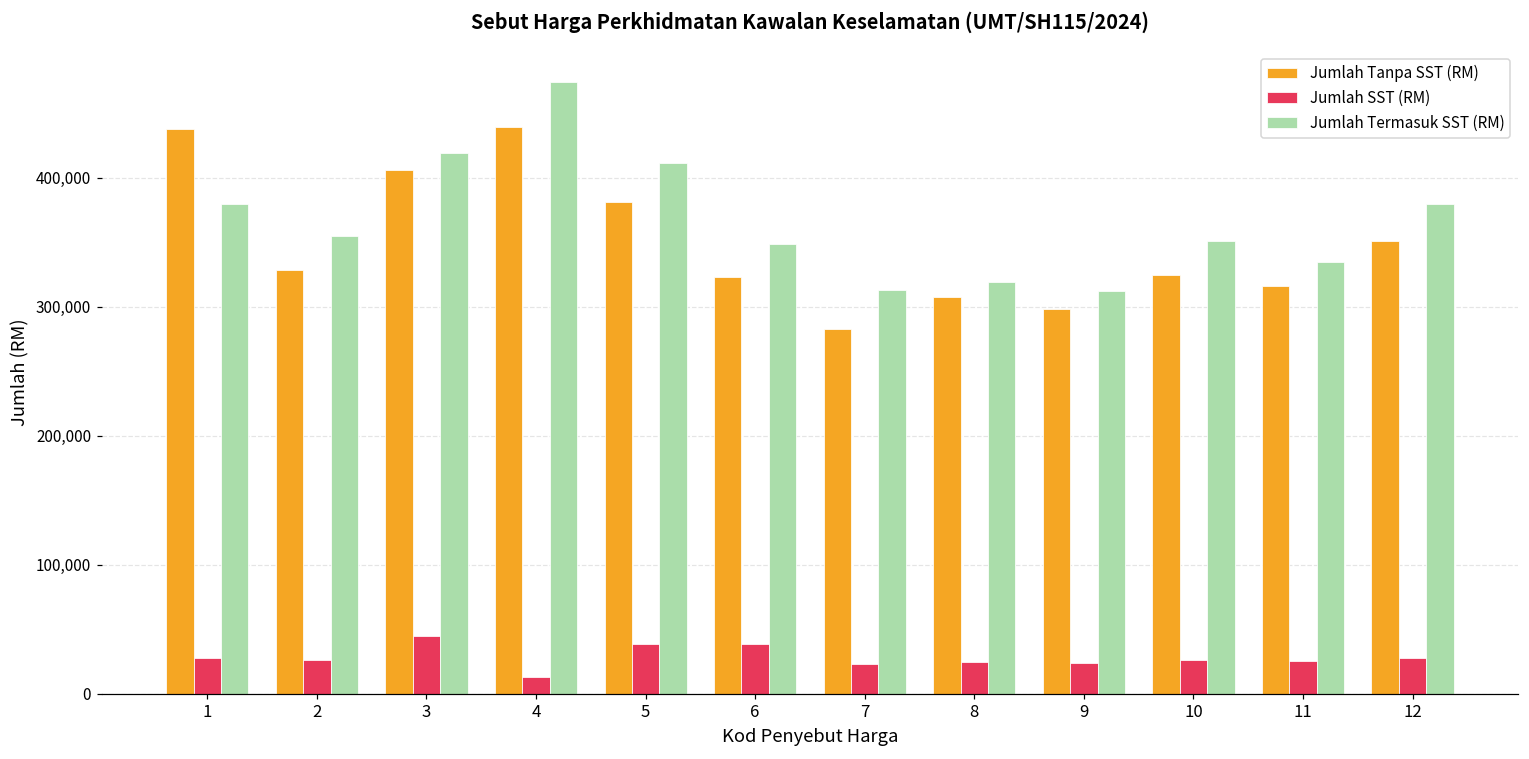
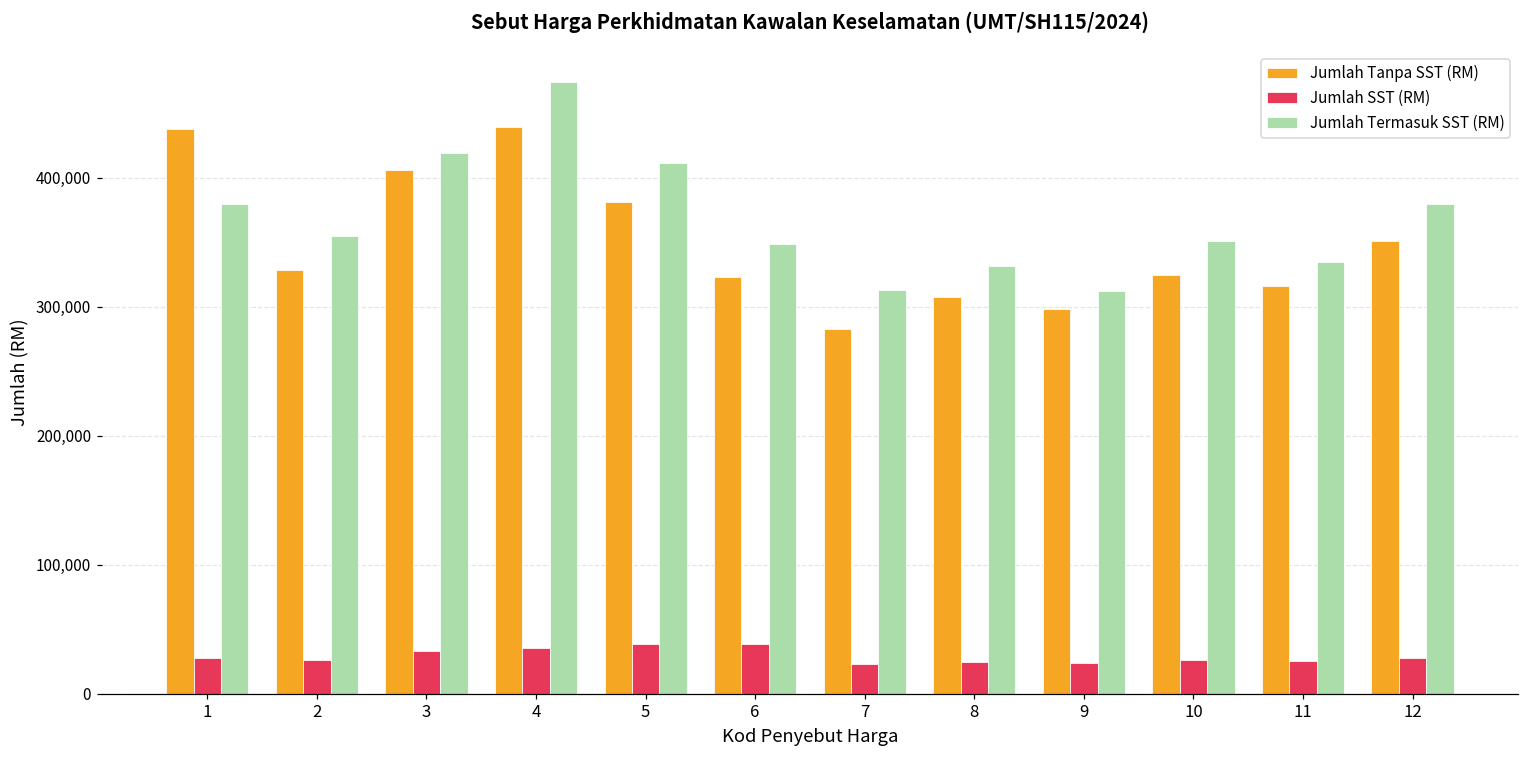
Jumlah SST (RM), 3: 45,000 -> 34,000
Jumlah SST (RM), 4: 13,000 -> 35,000
Jumlah Termasuk SST (RM), 8: 319,000 -> 332,000
